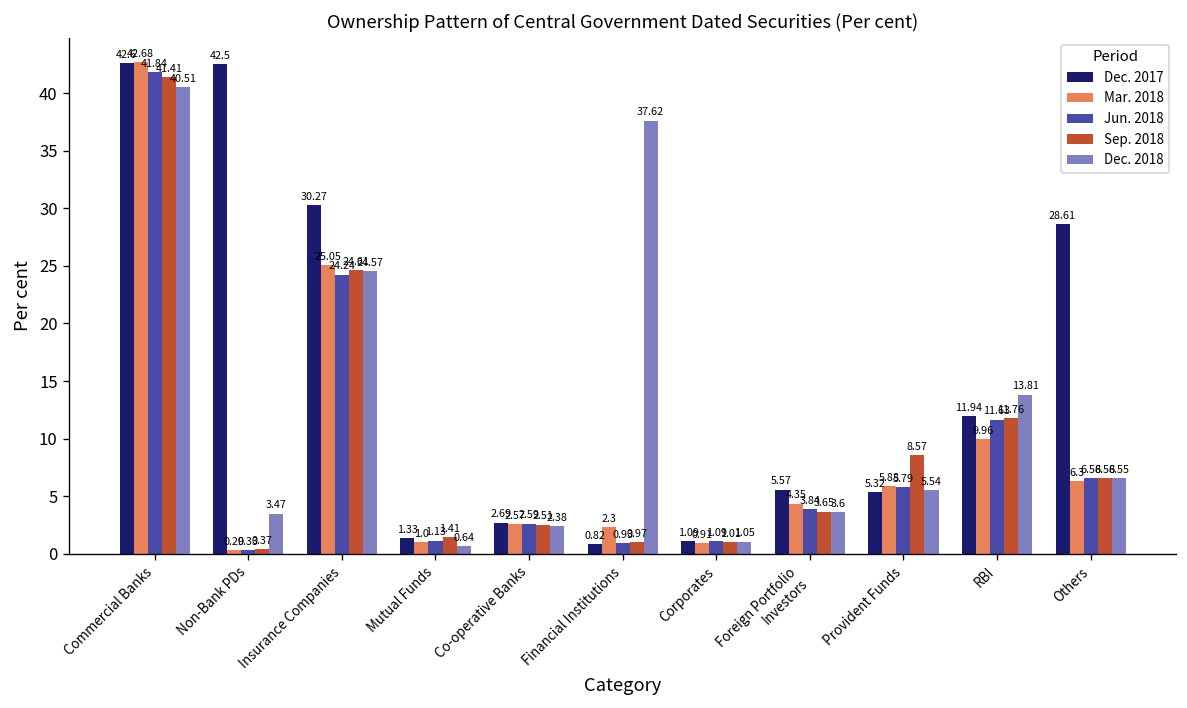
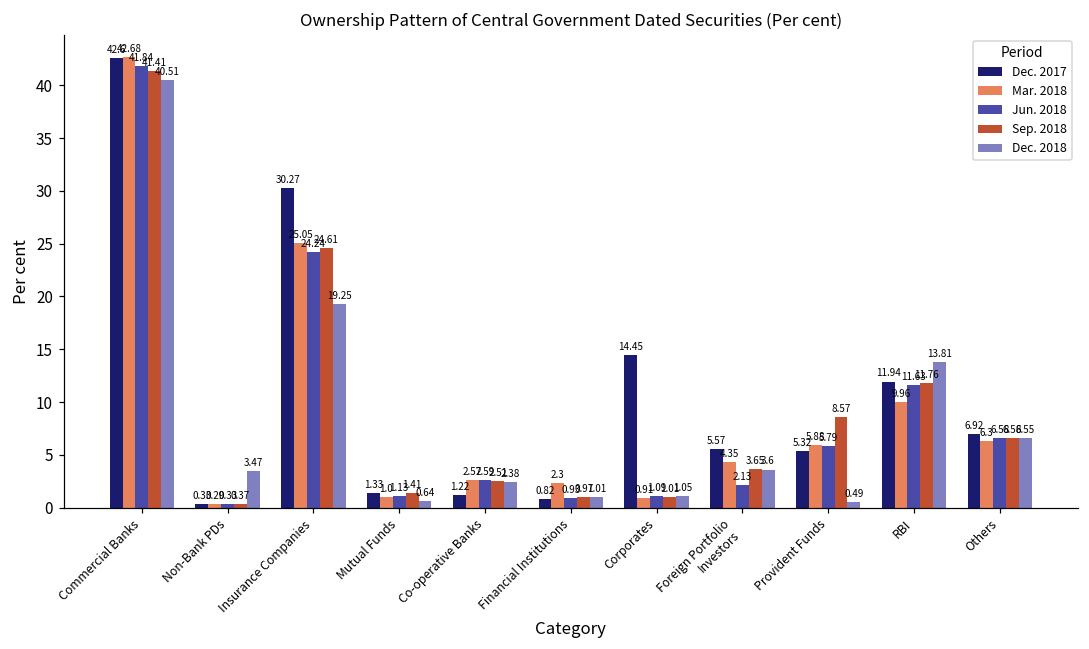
Dec. 2017, Non-Bank PDs: 42.5 -> 0.33
Dec. 2018, Insurance Companies: 24.57 -> 19.25
Dec. 2017, Co-operative Banks: 2.69 -> 1.22
Dec. 2018, Financial Institutions: 37.62 -> 1.01
Dec. 2017, Corporates: 1.09 -> 14.45
Jun. 2018, Foreign Portfolio Investors: 3.84 -> 2.13
Dec. 2018, Provident Funds: 5.54 -> 0.49
Dec. 2017, Others: 28.61 -> 6.92
